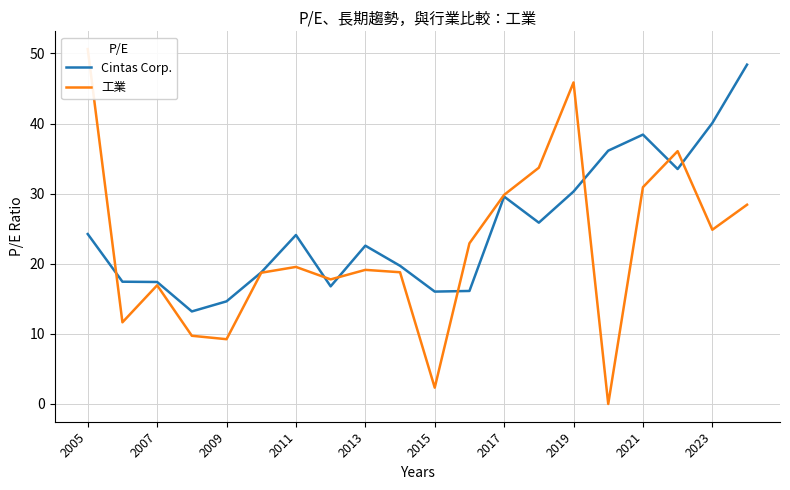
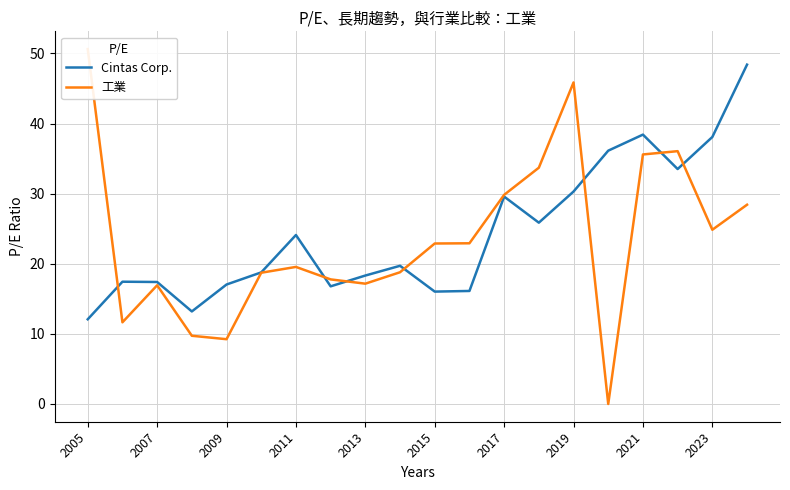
Cintas Corp., 2005: 24 -> 12
Cintas Corp., 2009: 15 -> 17
Cintas Corp., 2013: 23 -> 18
工業, 2013: 19 -> 17
工業, 2015: 2 -> 23
工業, 2021: 31 -> 36
Cintas Corp., 2023: 40 -> 38
